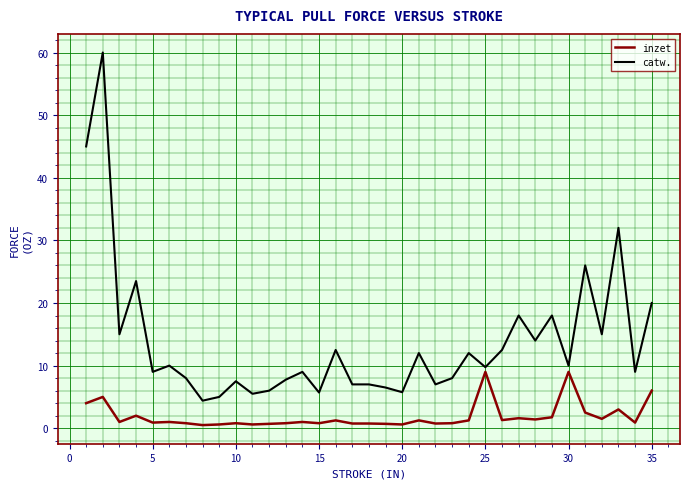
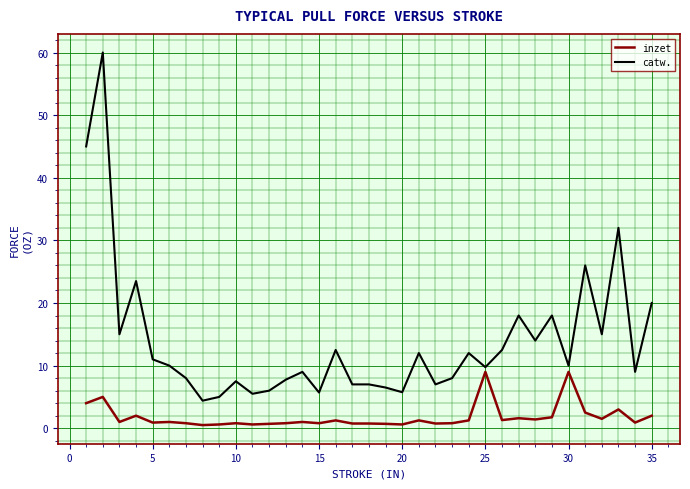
catw., 5: 9 -> 11
inzet, 35: 6 -> 2
